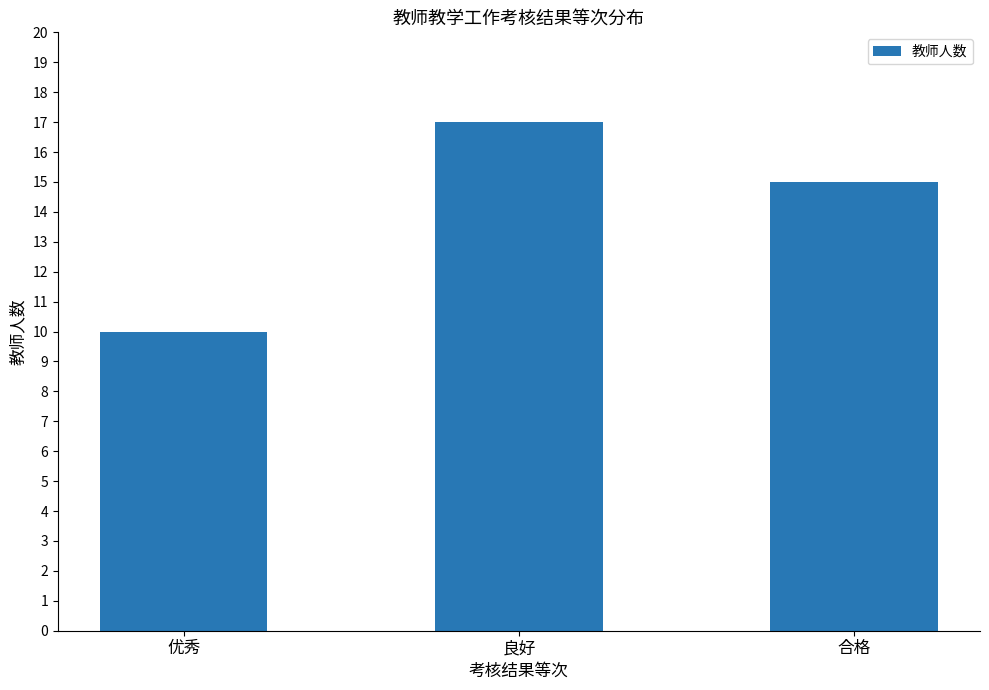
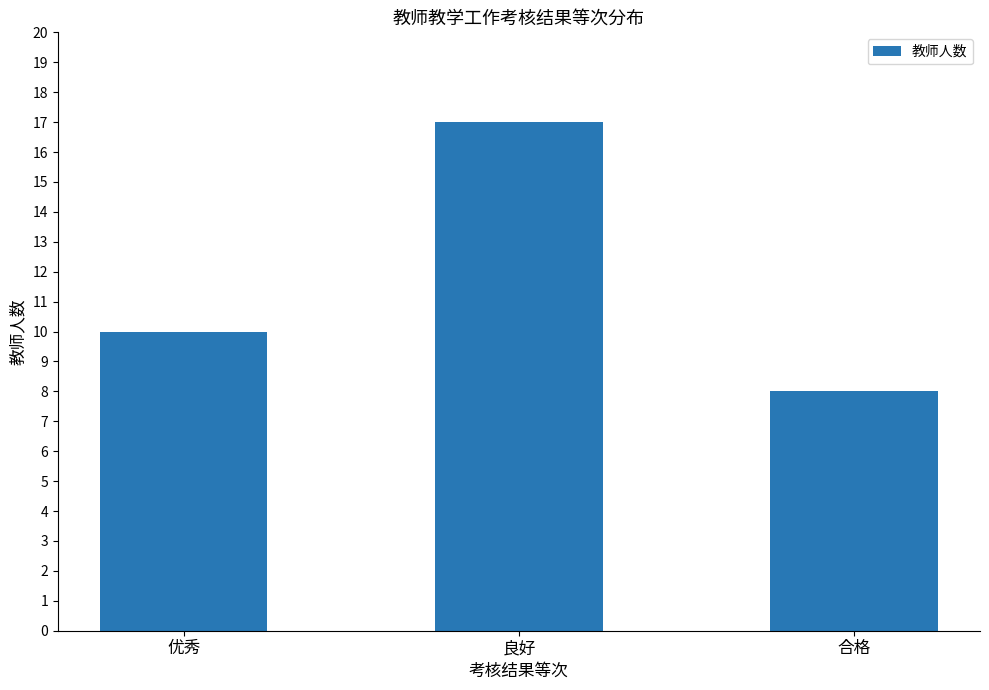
合格: 15 -> 8
